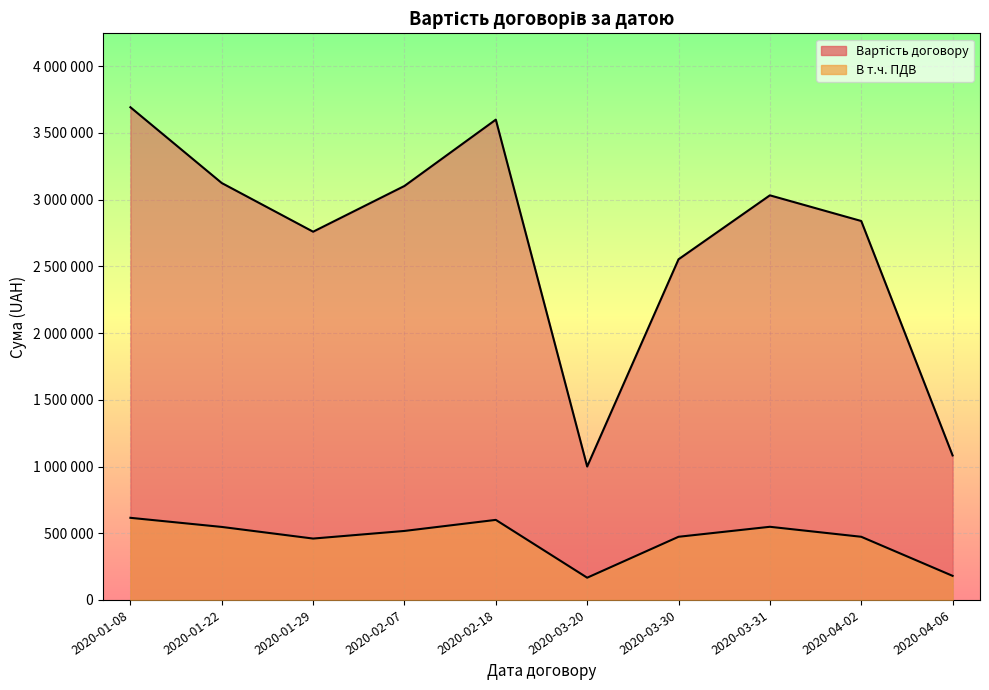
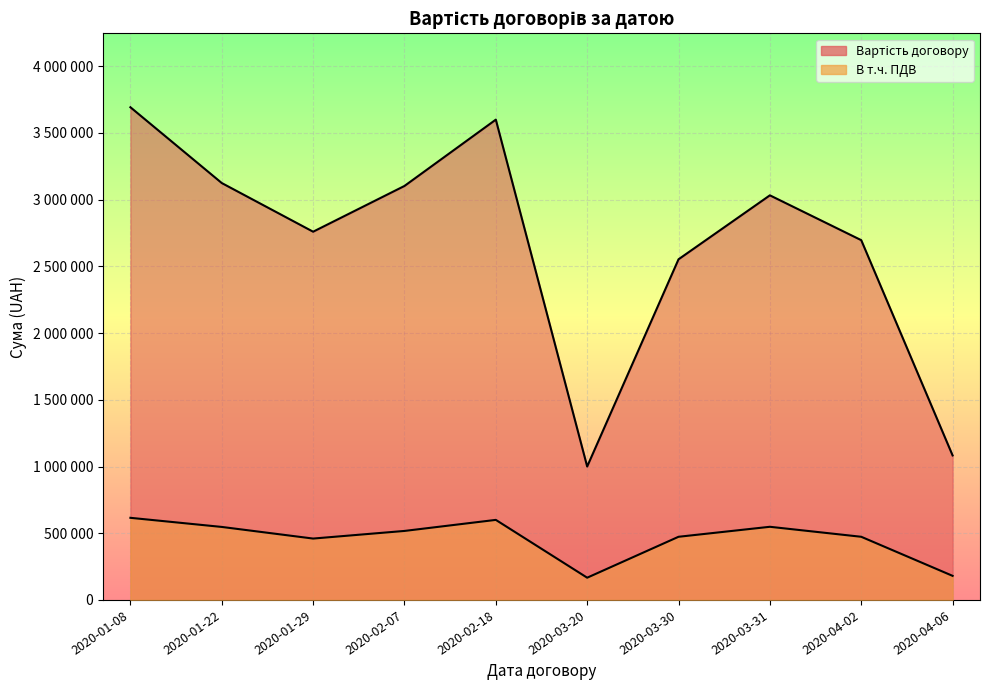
Вартість договору, 2020-04-02: 2840000 -> 2700000
